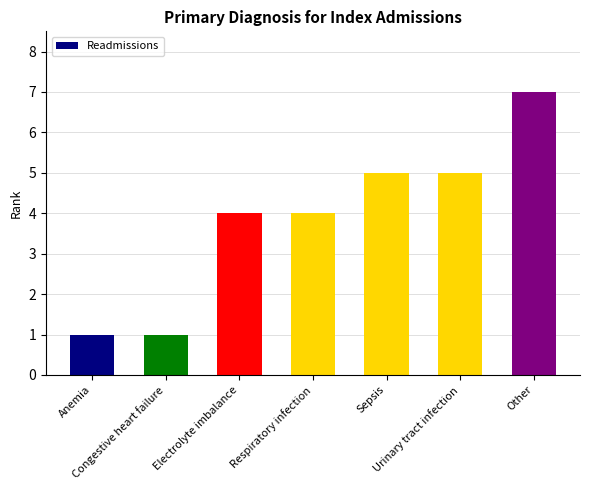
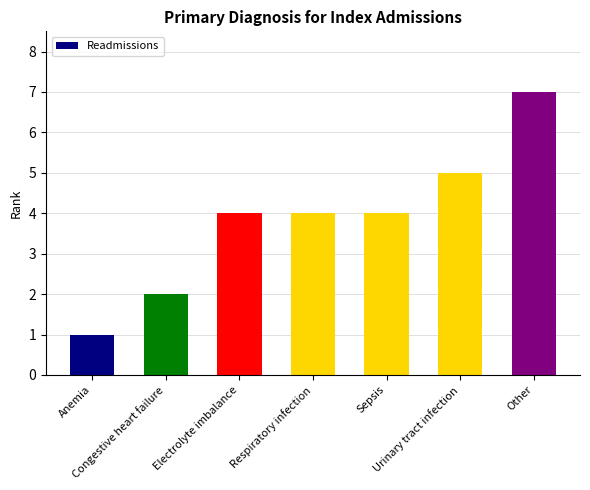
Congestive heart failure: 1 -> 2
Sepsis: 5 -> 4
